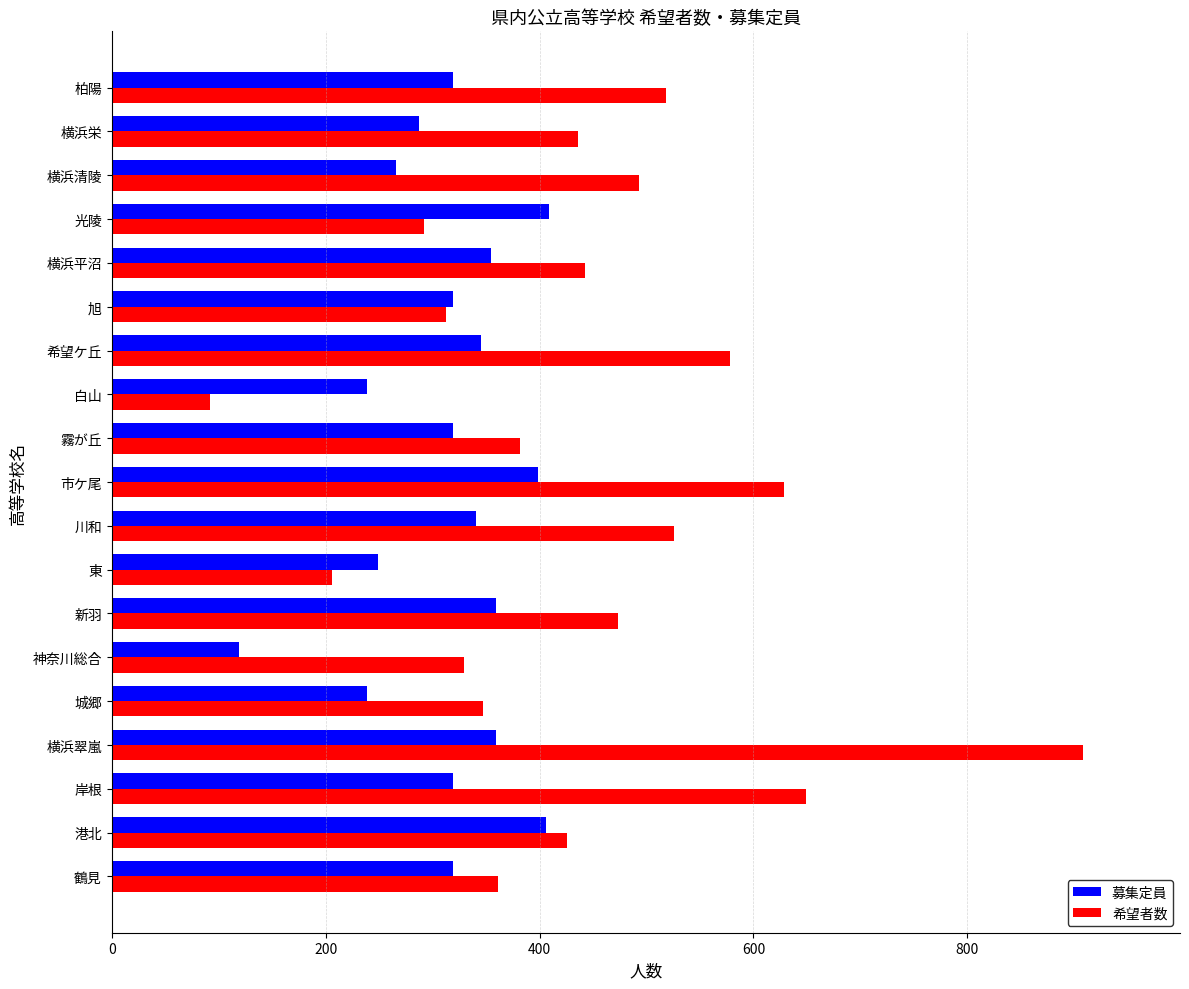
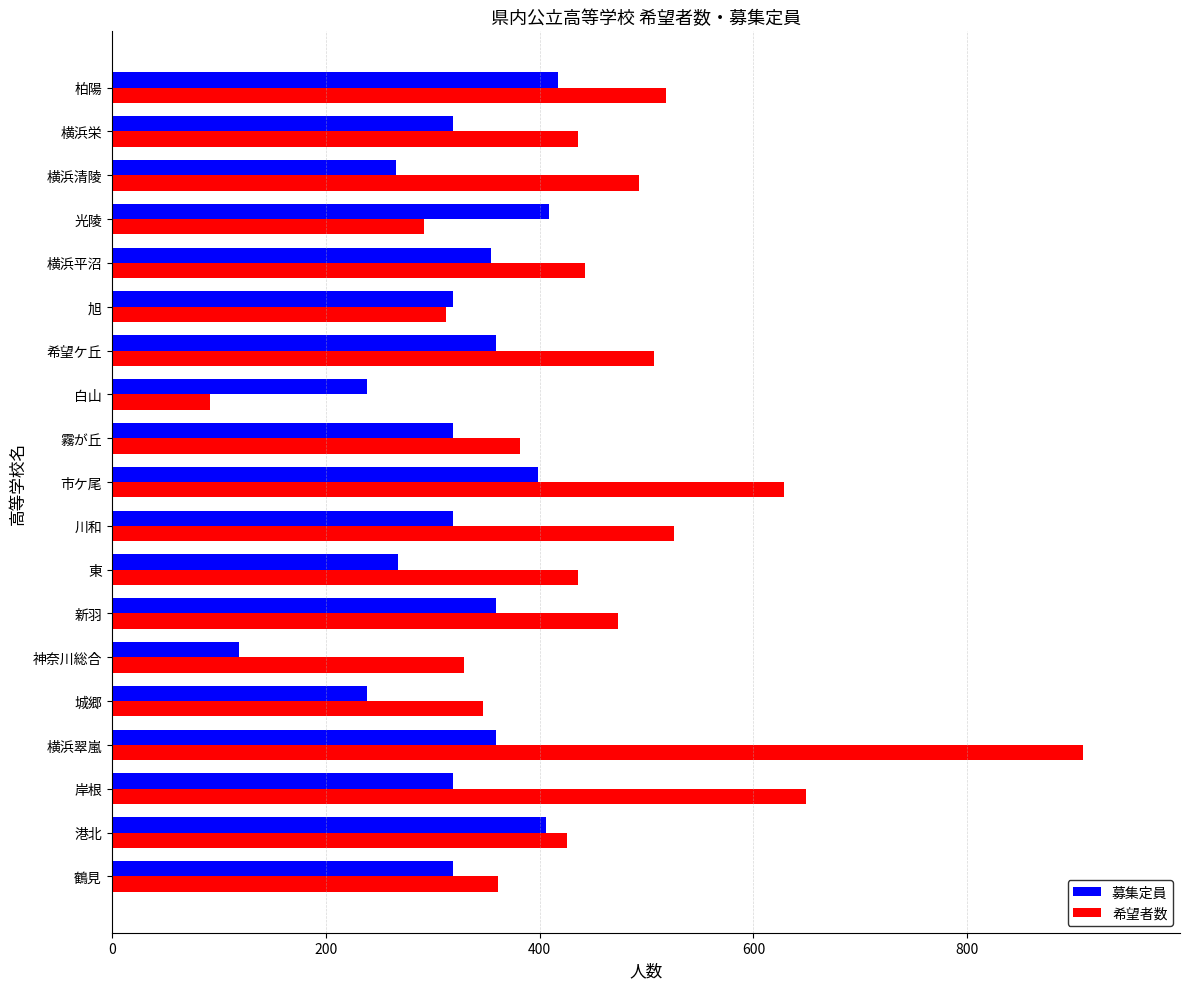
募集定員, 柏陽: 319 -> 417
募集定員, 横浜栄: 287 -> 319
募集定員, 希望ケ丘: 345 -> 359
希望者数, 希望ケ丘: 578 -> 507
募集定員, 川和: 341 -> 319
募集定員, 東: 249 -> 268
希望者数, 東: 206 -> 436
